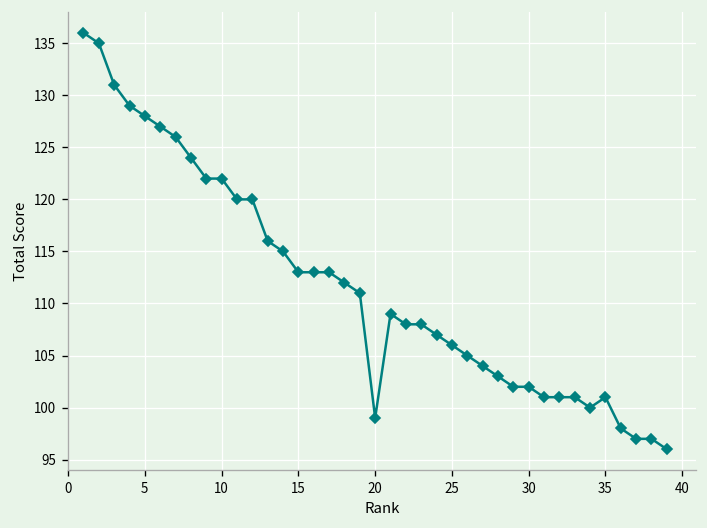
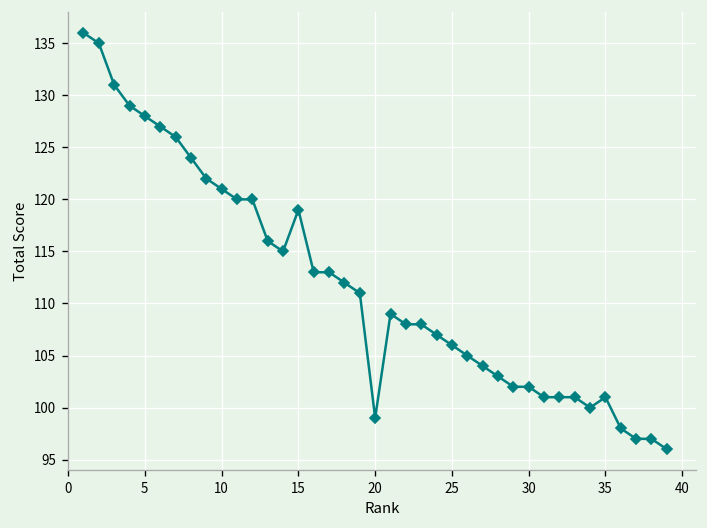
10: 122 -> 121
15: 113 -> 119
